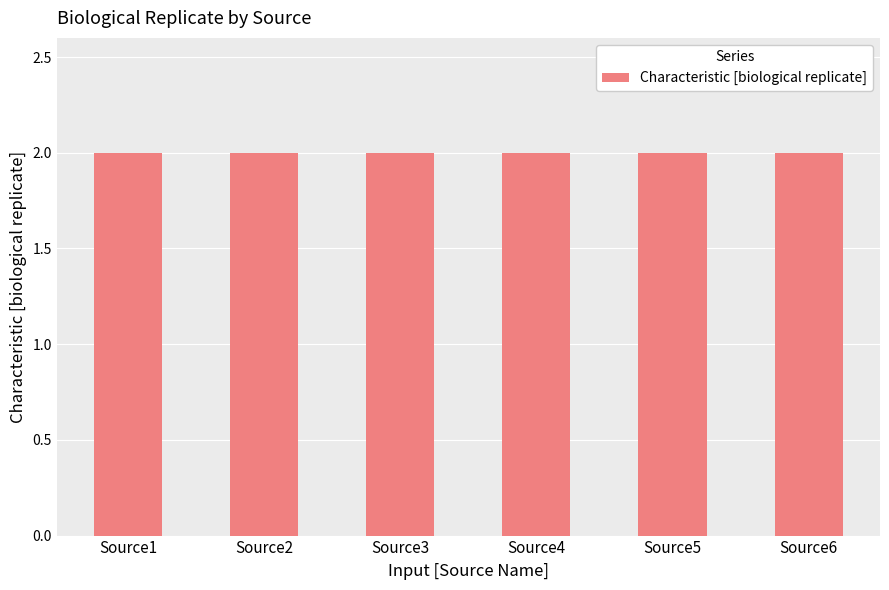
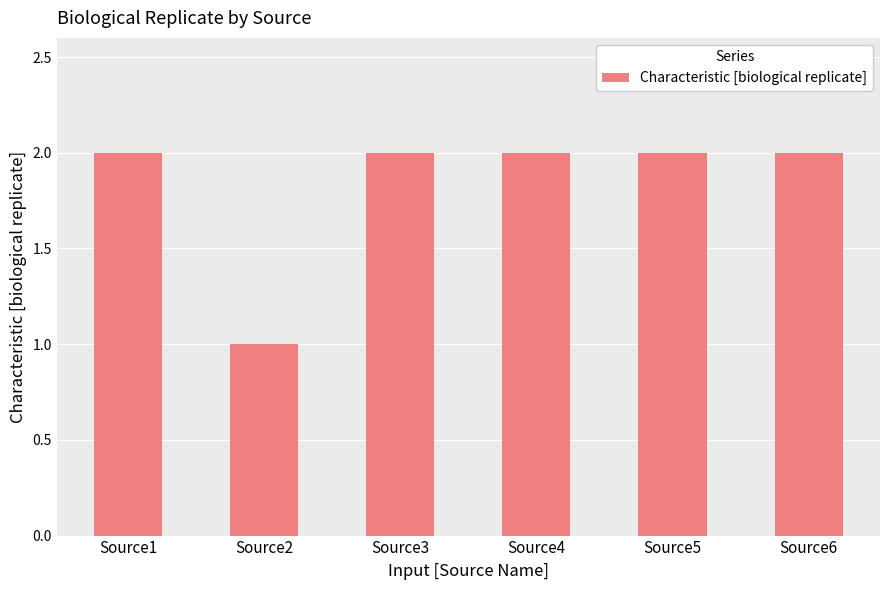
Source2: 2 -> 1
